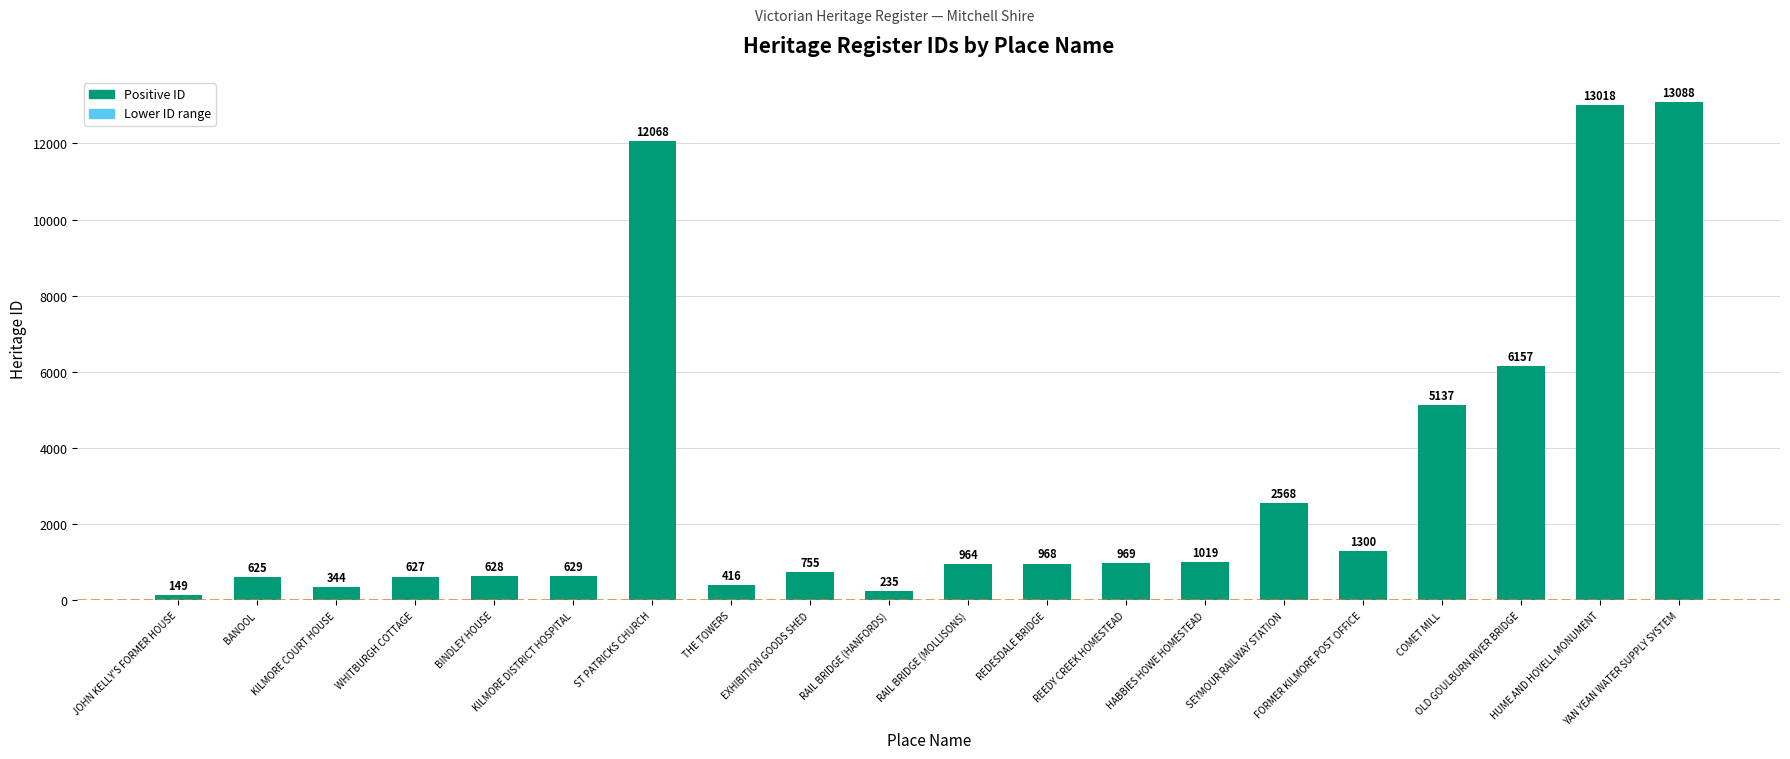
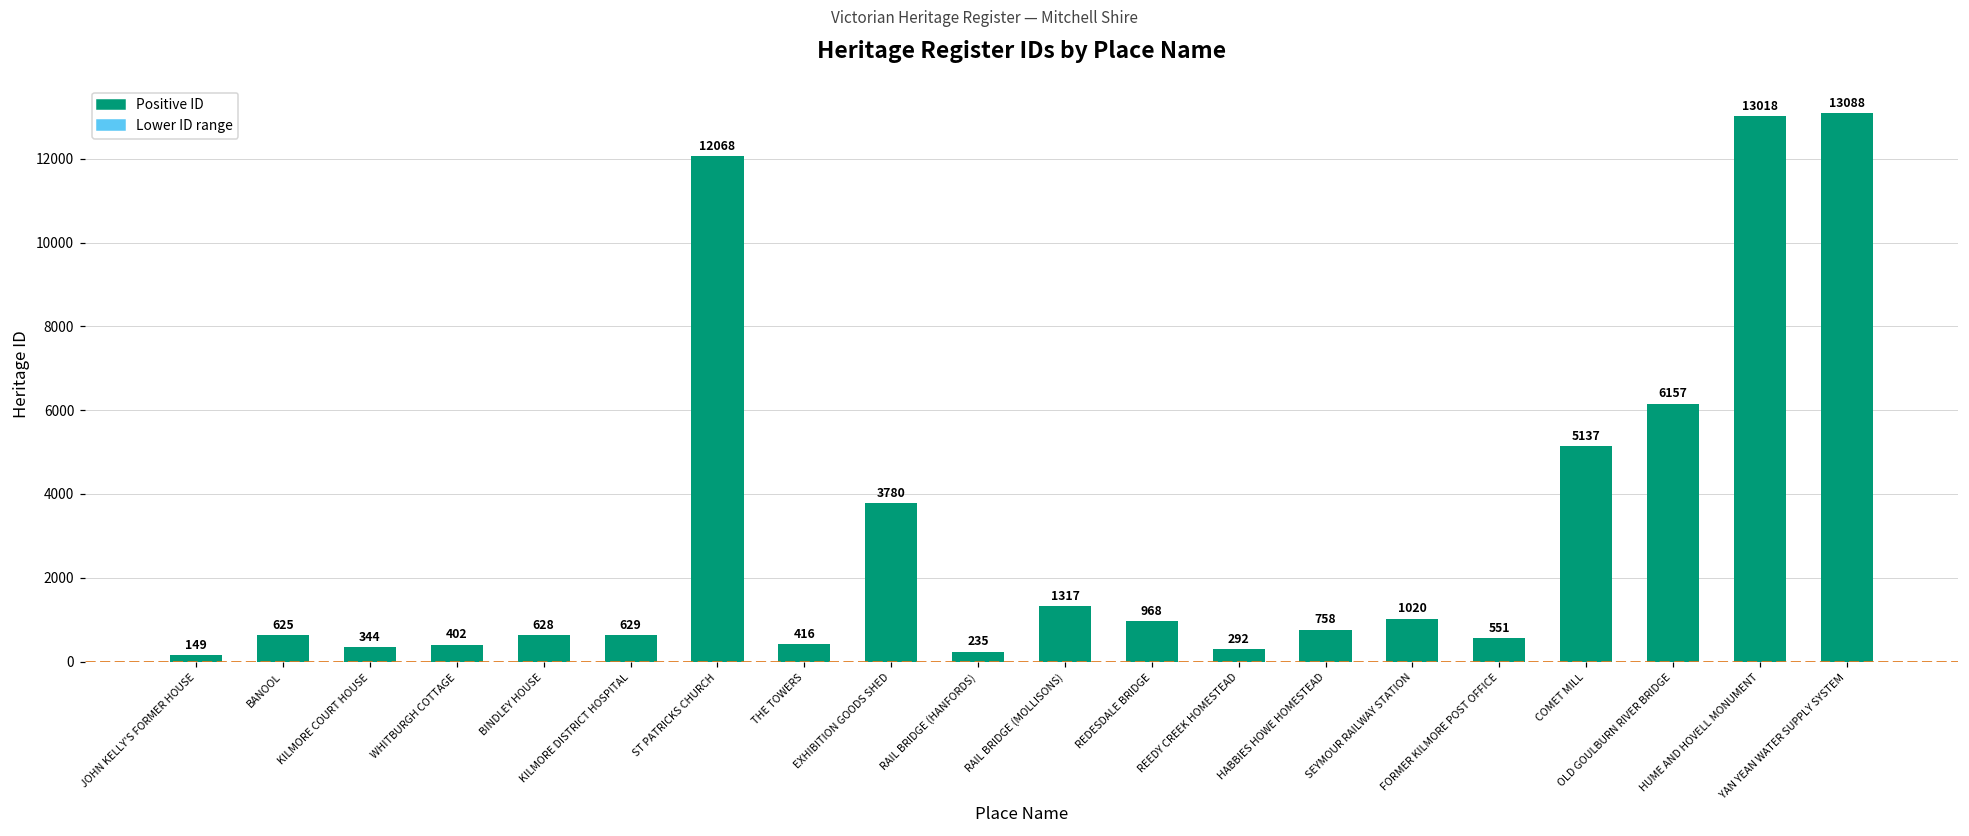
WHITBURGH COTTAGE: 627 -> 402
EXHIBITION GOODS SHED: 755 -> 3780
RAIL BRIDGE (MOLLISONS): 964 -> 1317
REEDY CREEK HOMESTEAD: 969 -> 292
HABBIES HOWE HOMESTEAD: 1019 -> 758
SEYMOUR RAILWAY STATION: 2568 -> 1020
FORMER KILMORE POST OFFICE: 1300 -> 551
